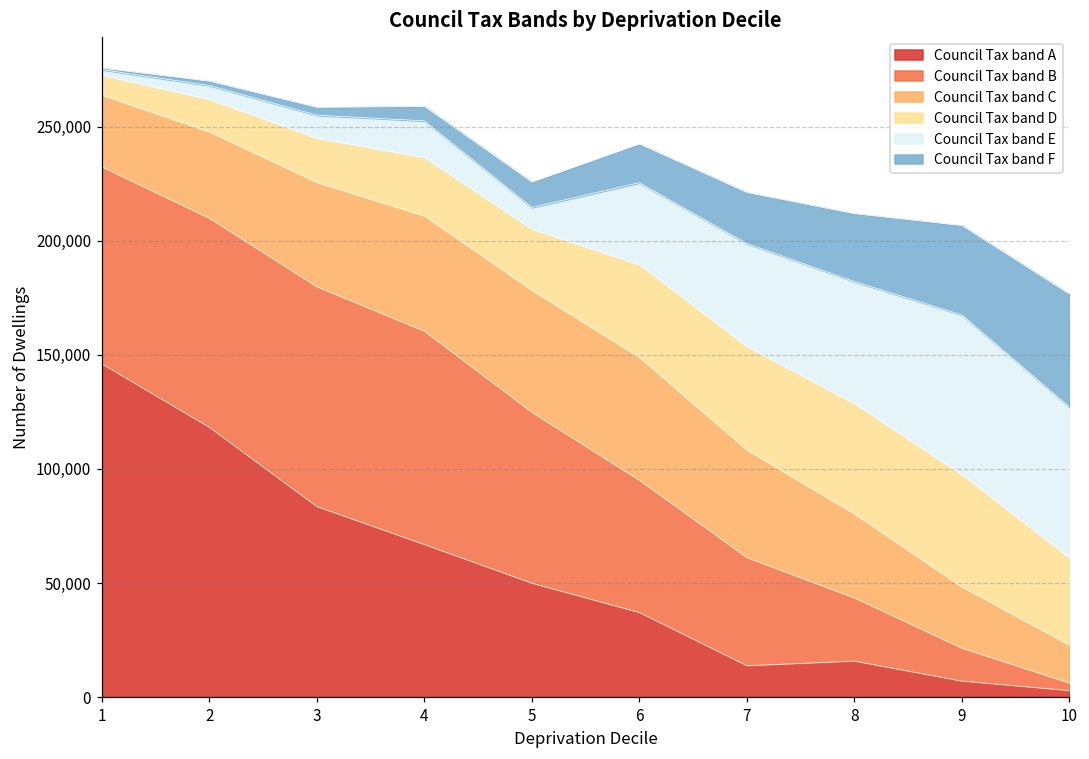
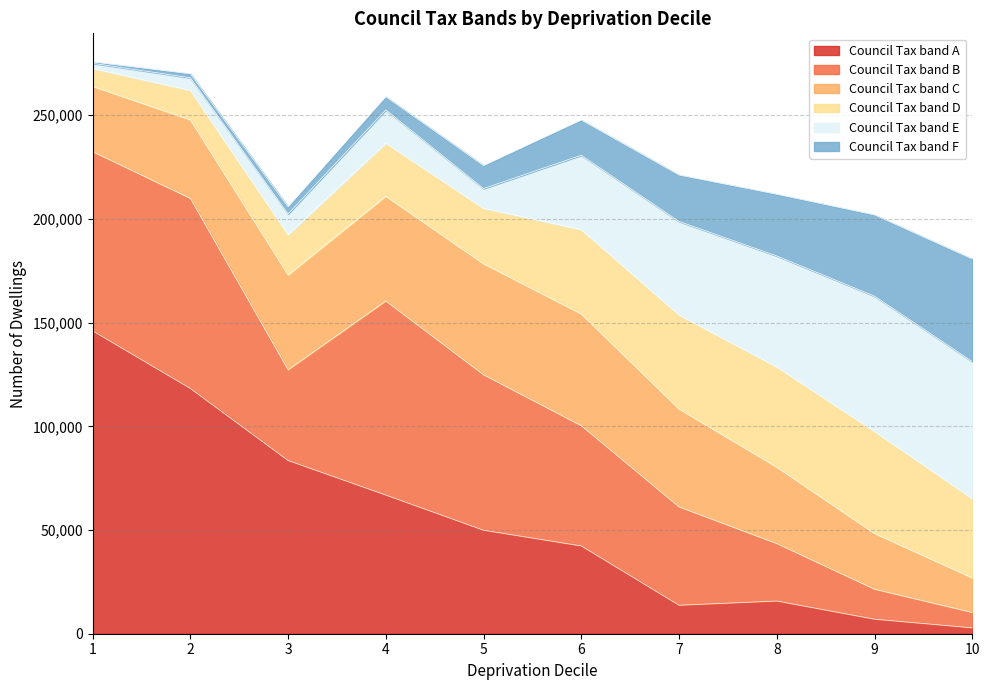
Council Tax band B, 3: 96,000 -> 44,000
Council Tax band A, 6: 37,000 -> 42,000
Council Tax band E, 9: 70,000 -> 65,000
Council Tax band B, 10: 3,000 -> 7,000
